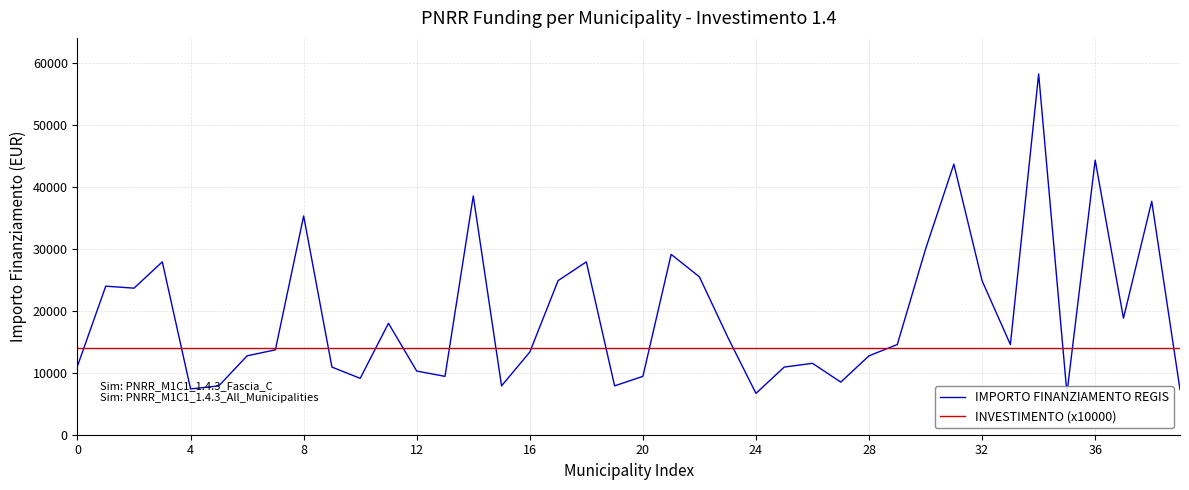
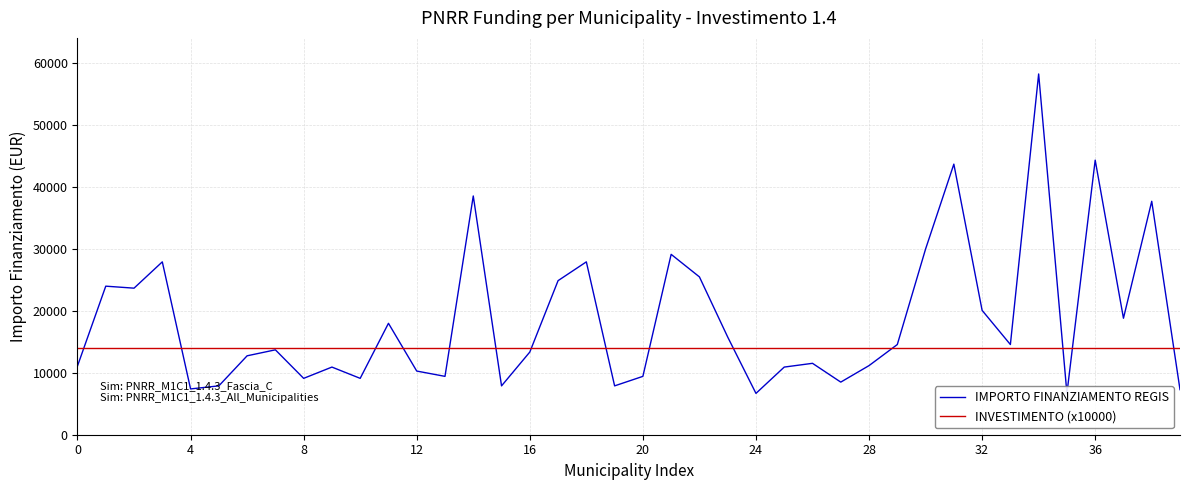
IMPORTO FINANZIAMENTO REGIS, 8: 35000 -> 9000
IMPORTO FINANZIAMENTO REGIS, 28: 13000 -> 11000
IMPORTO FINANZIAMENTO REGIS, 32: 25000 -> 20000
